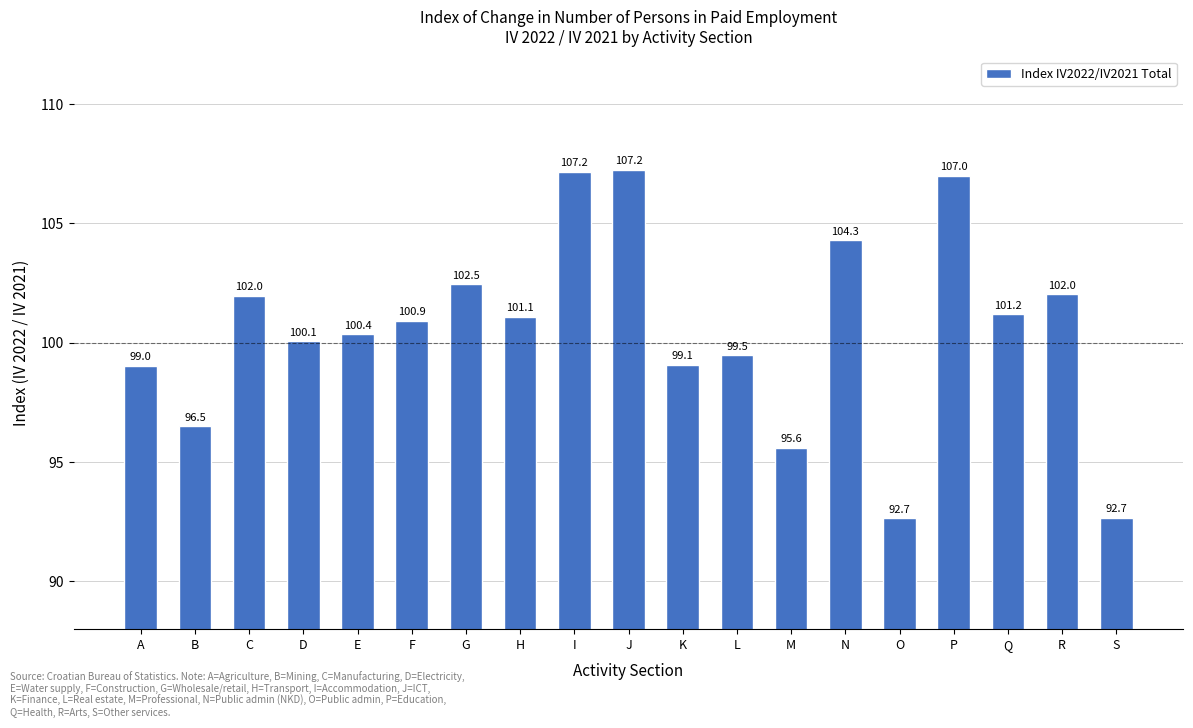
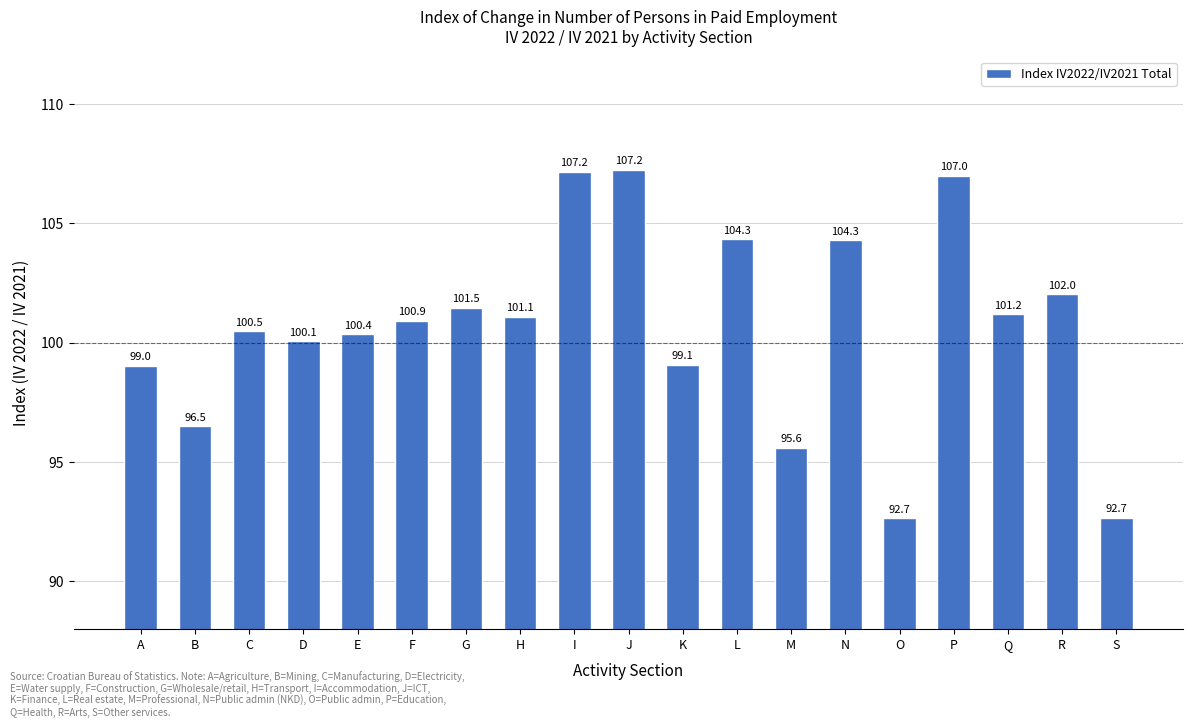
C: 102.0 -> 100.5
G: 102.5 -> 101.5
L: 99.5 -> 104.3
